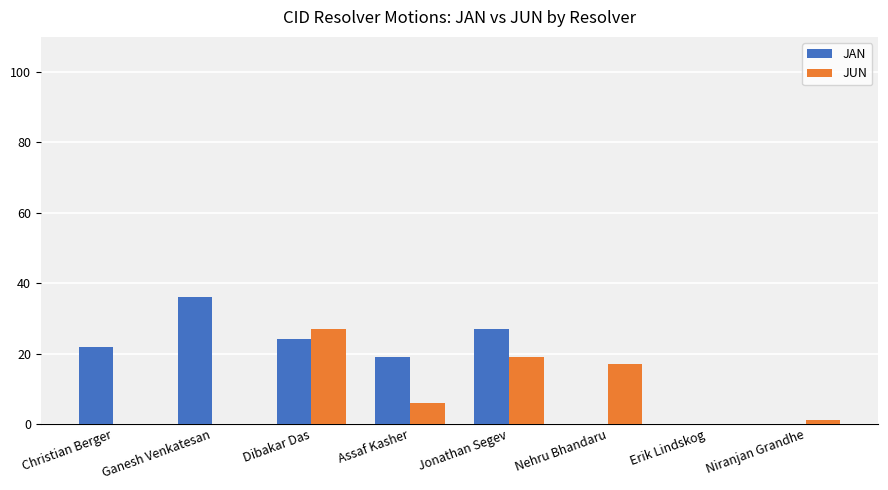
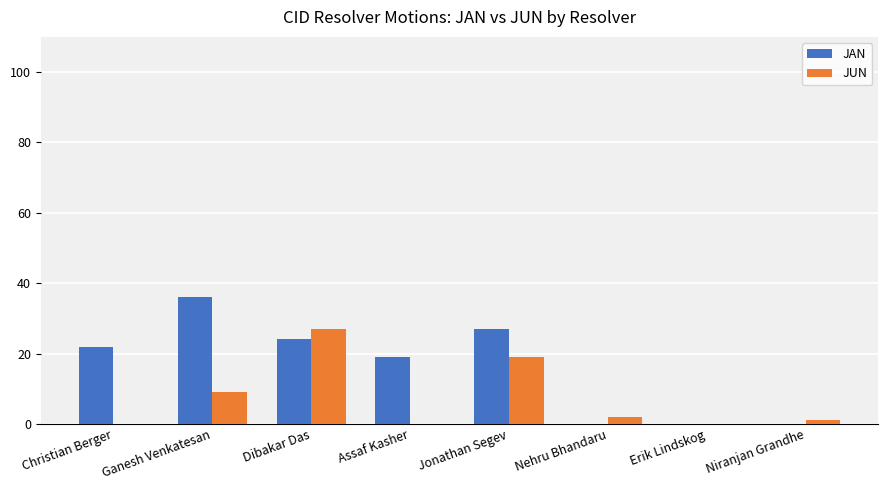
JUN, Ganesh Venkatesan: 0 -> 9
JUN, Assaf Kasher: 6 -> 0
JUN, Nehru Bhandaru: 17 -> 2
